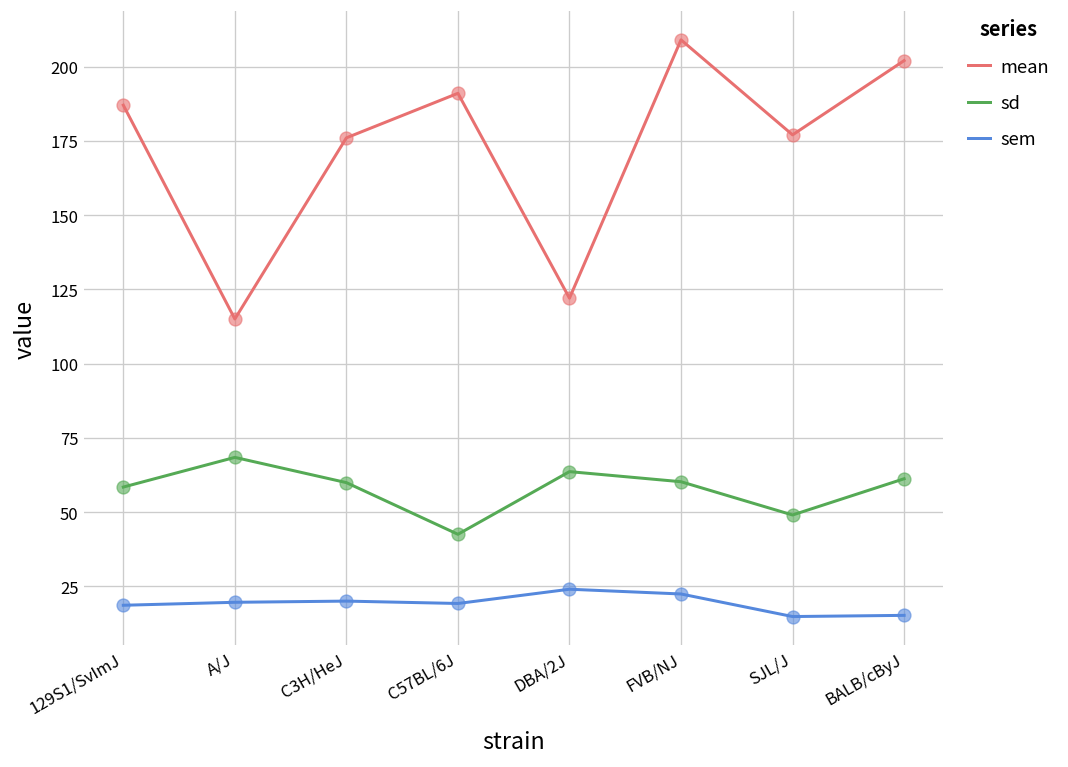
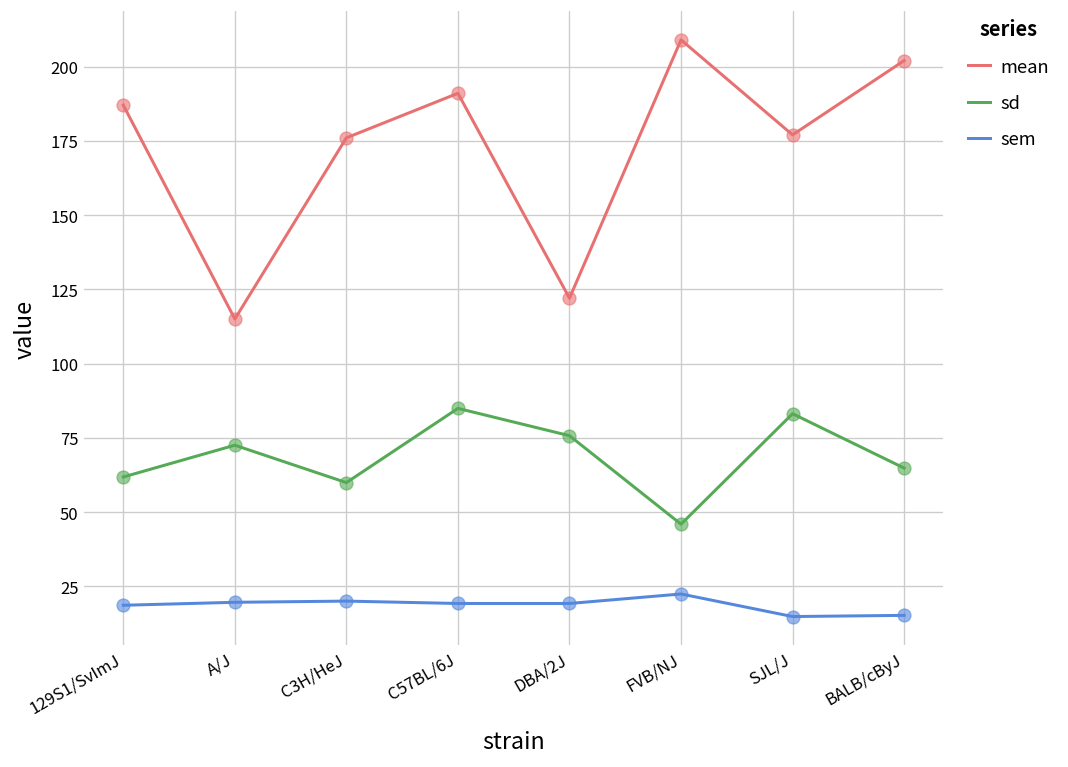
sd, 129S1/SvImJ: 58 -> 62
sd, A/J: 68 -> 73
sd, C57BL/6J: 43 -> 85
sd, DBA/2J: 64 -> 76
sem, DBA/2J: 24 -> 19
sd, FVB/NJ: 60 -> 46
sd, SJL/J: 49 -> 83
sd, BALB/cByJ: 61 -> 65
